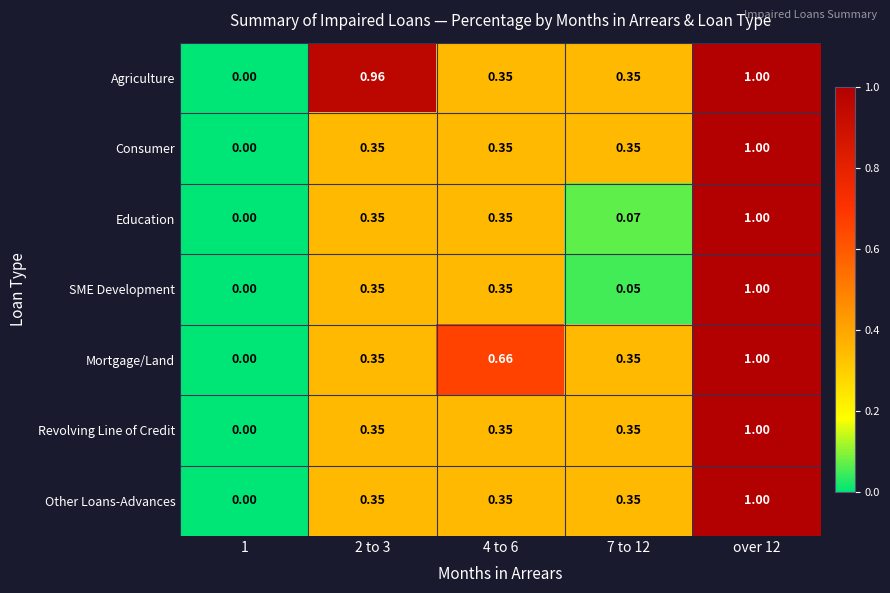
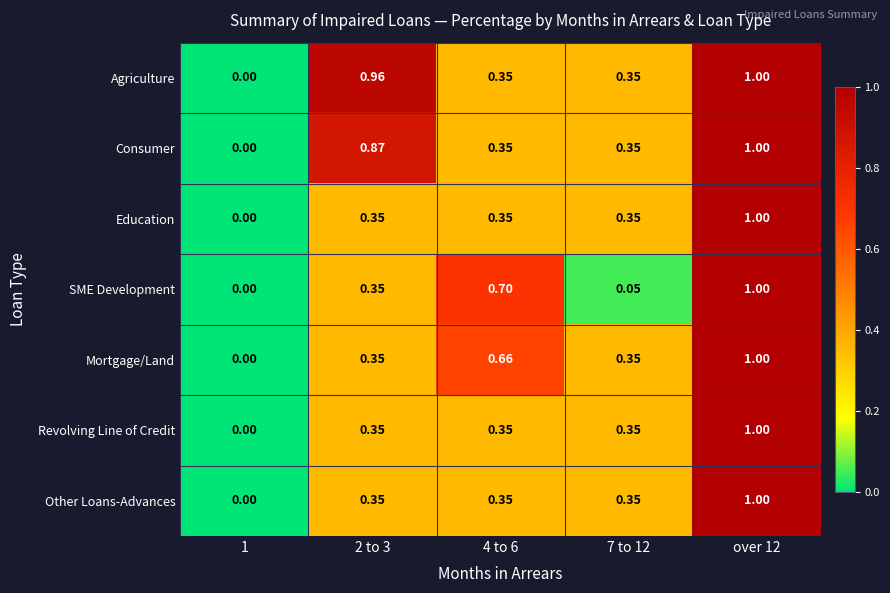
Consumer, 2 to 3: 0.35 -> 0.87
Education, 7 to 12: 0.07 -> 0.35
SME Development, 4 to 6: 0.35 -> 0.70
